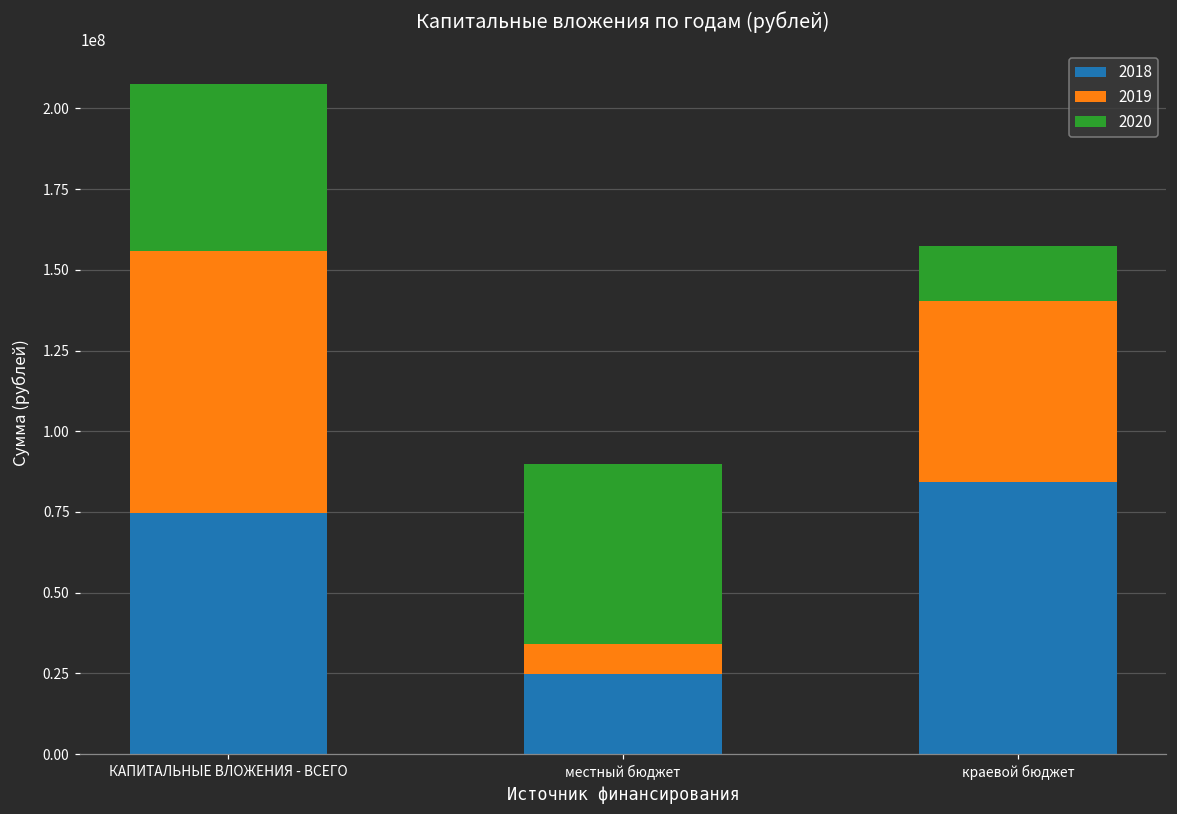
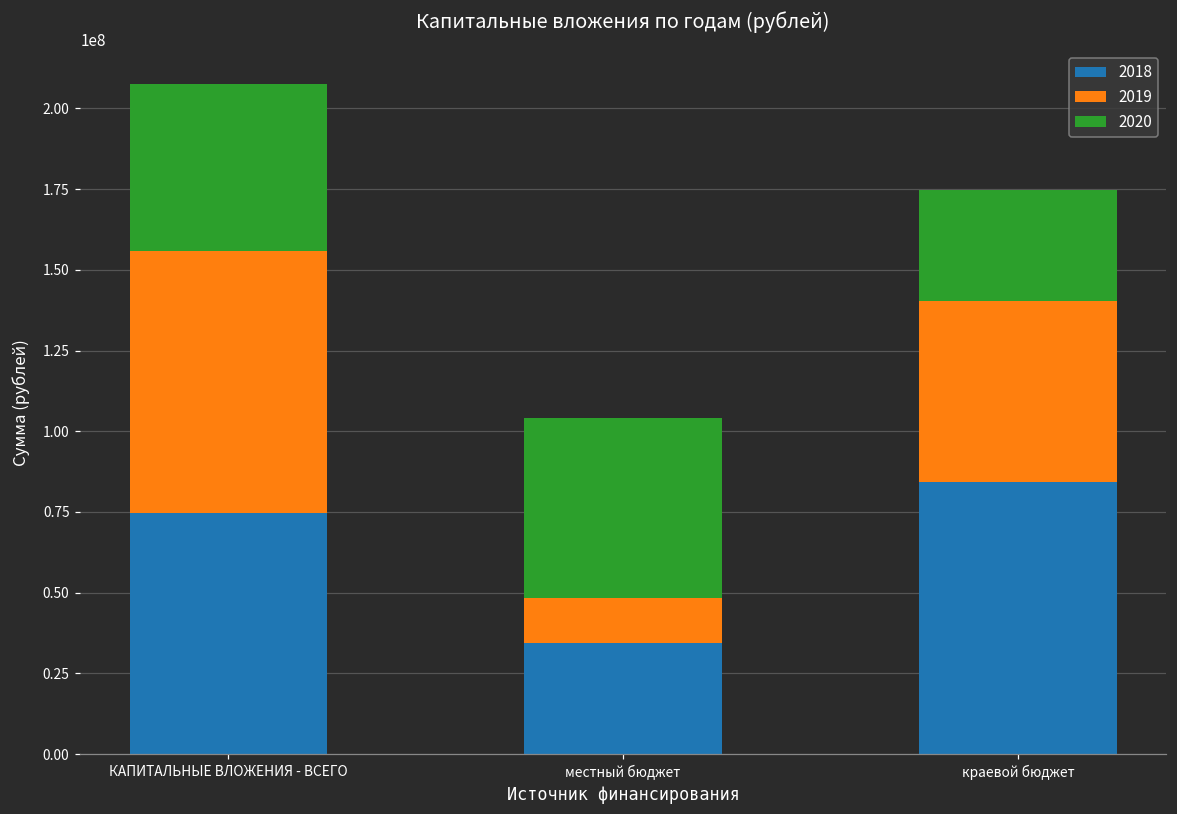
2018, местный бюджет: 25000000 -> 34000000
2019, местный бюджет: 9000000 -> 14000000
2020, краевой бюджет: 17000000 -> 34000000
